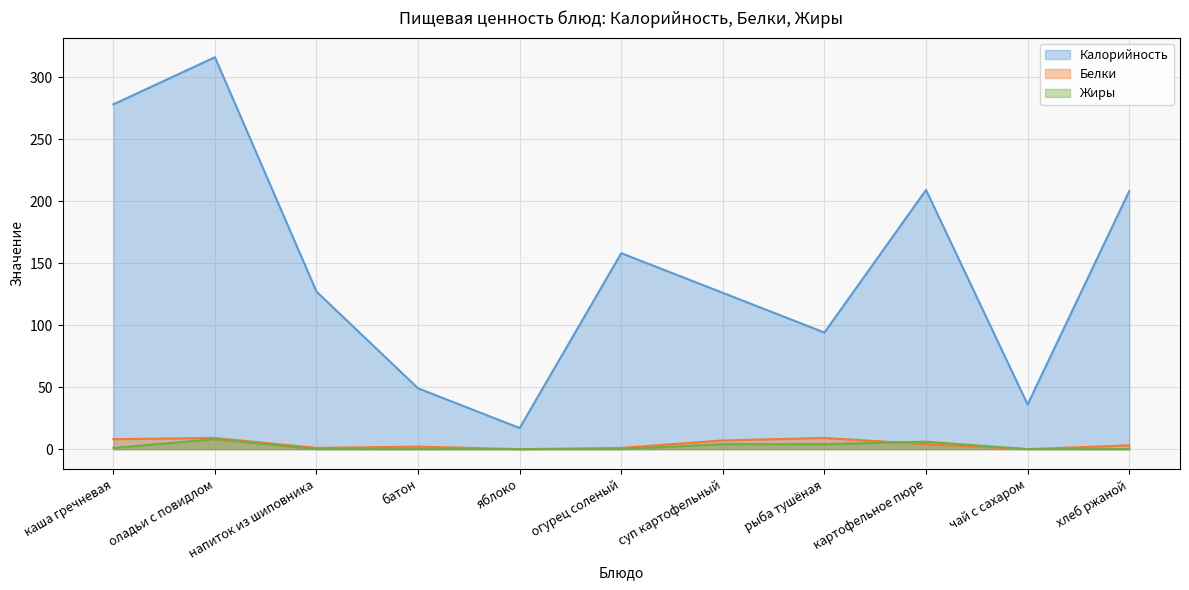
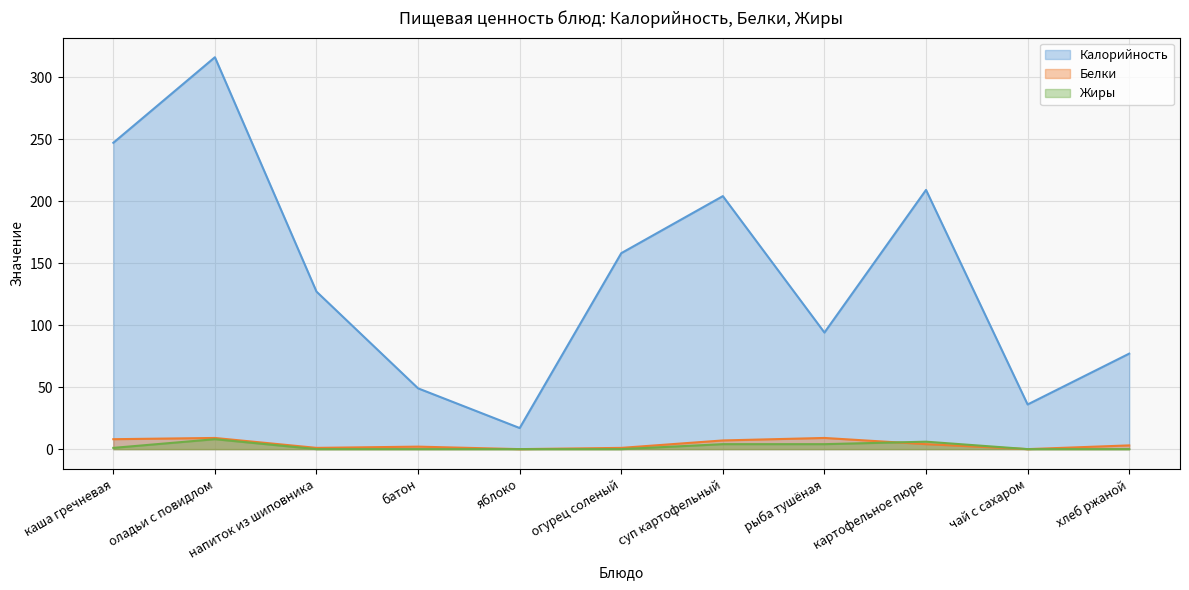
Калорийность, каша гречневая: 278 -> 247
Калорийность, суп картофельный: 126 -> 204
Калорийность, хлеб ржаной: 208 -> 77
